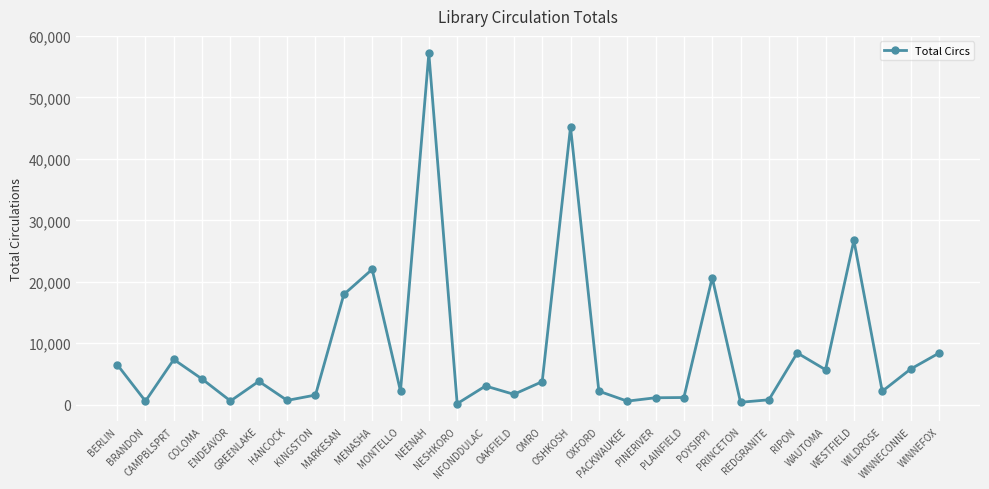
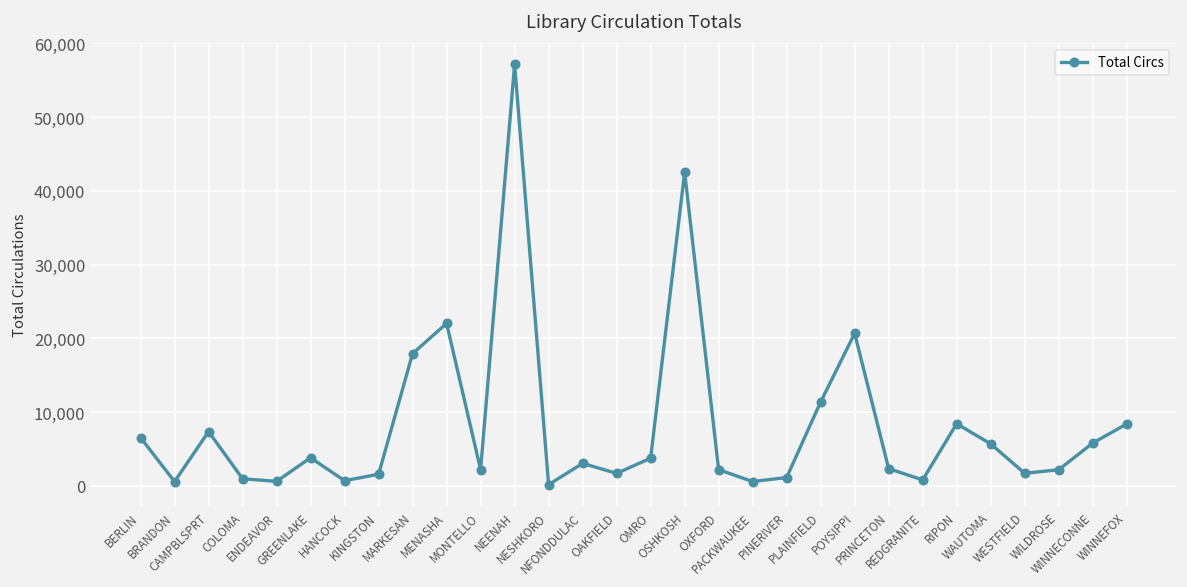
COLOMA: 4,000 -> 1,000
OSHKOSH: 45,000 -> 43,000
PLAINFIELD: 1,000 -> 11,000
PRINCETON: 0 -> 2,000
WESTFIELD: 27,000 -> 2,000
